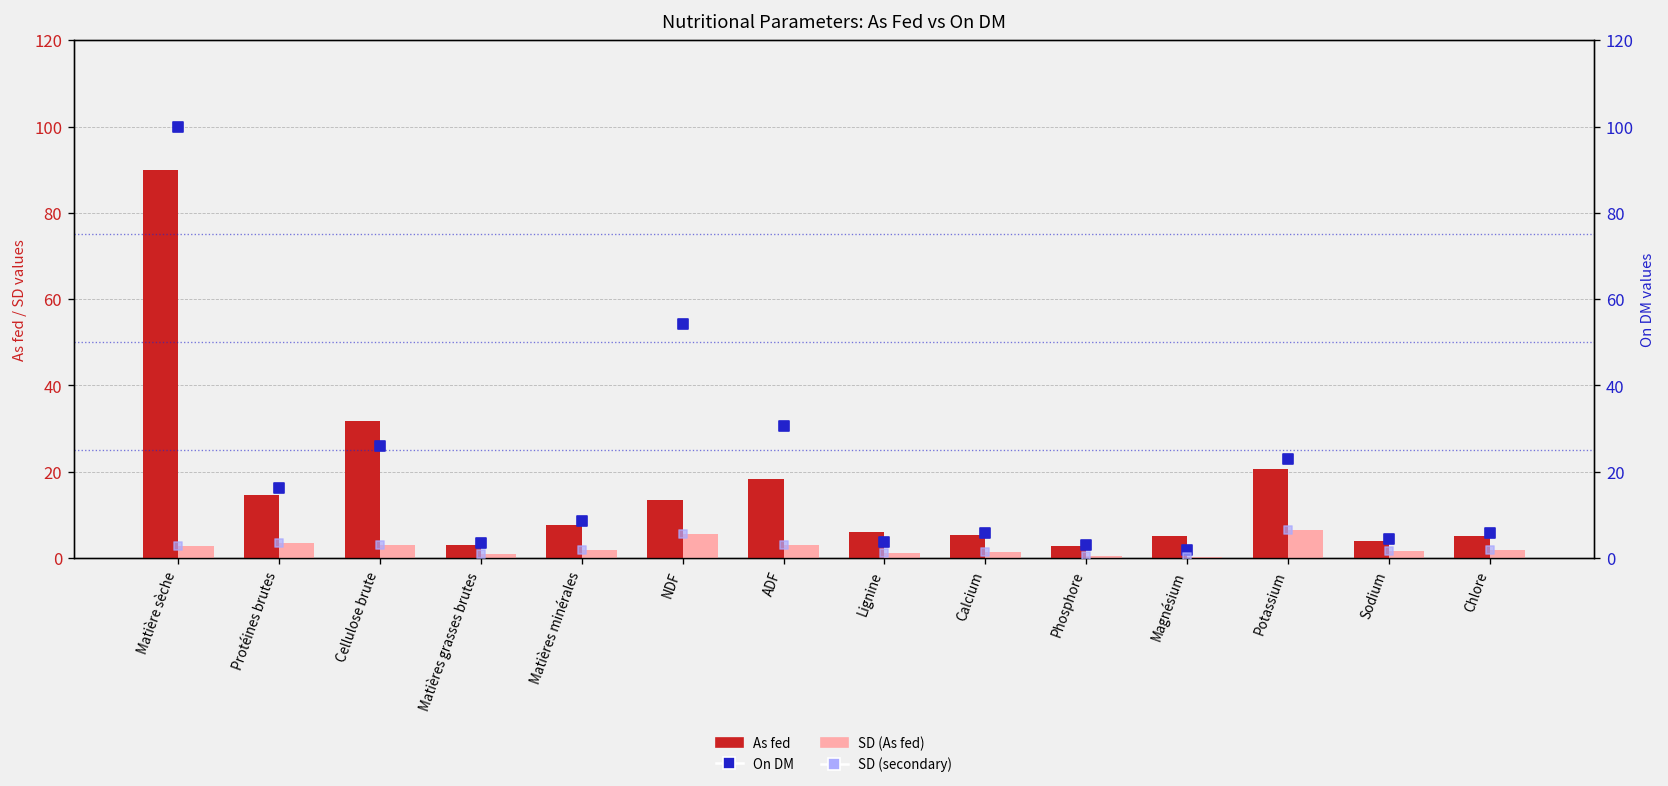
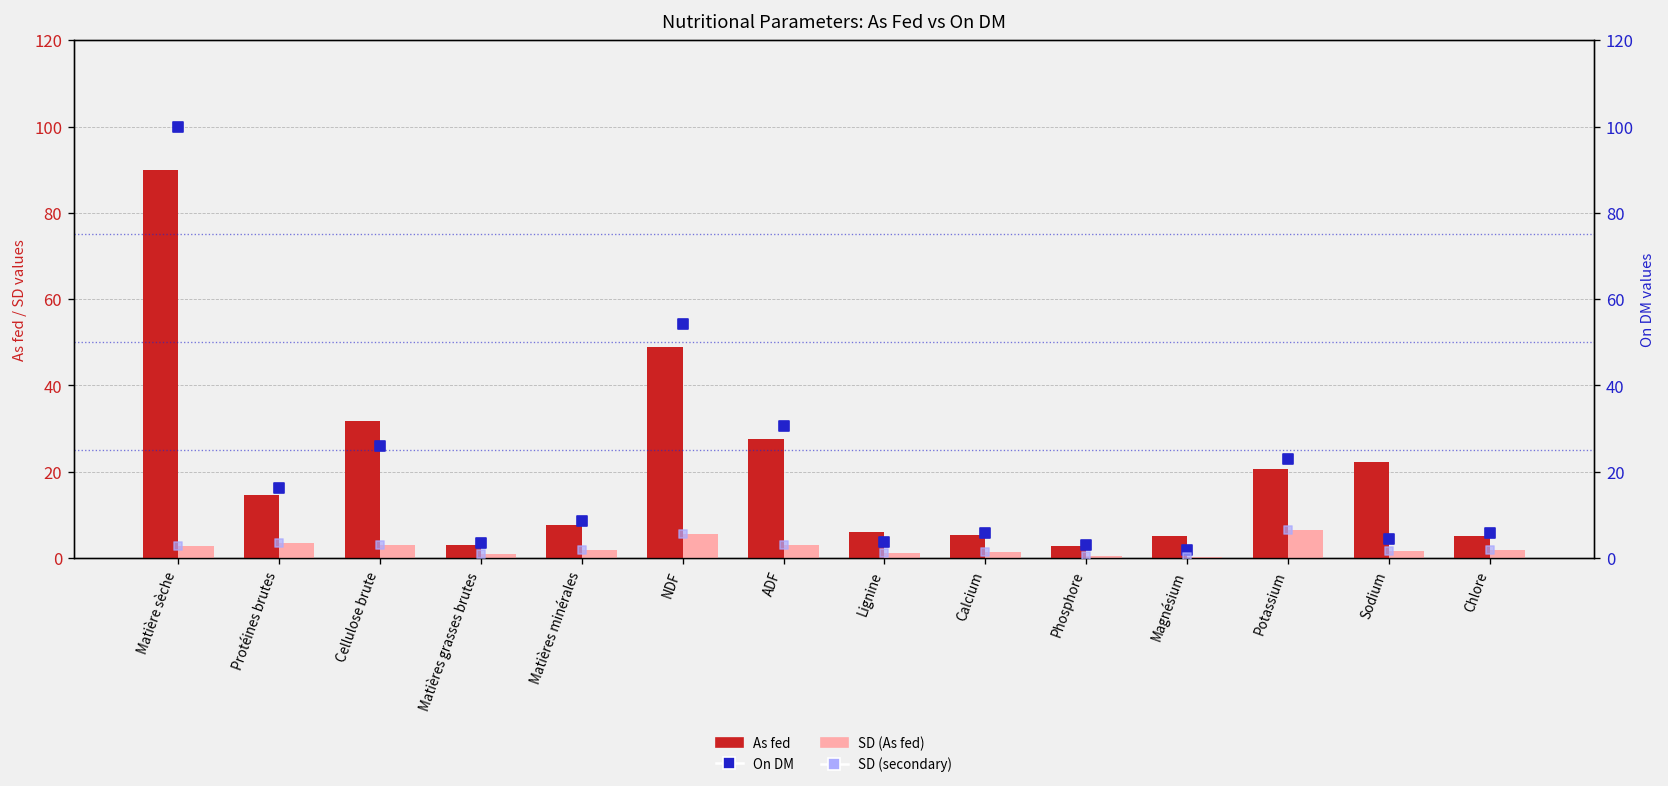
As fed, NDF: 14 -> 49
As fed, ADF: 18 -> 28
As fed, Sodium: 4 -> 22
